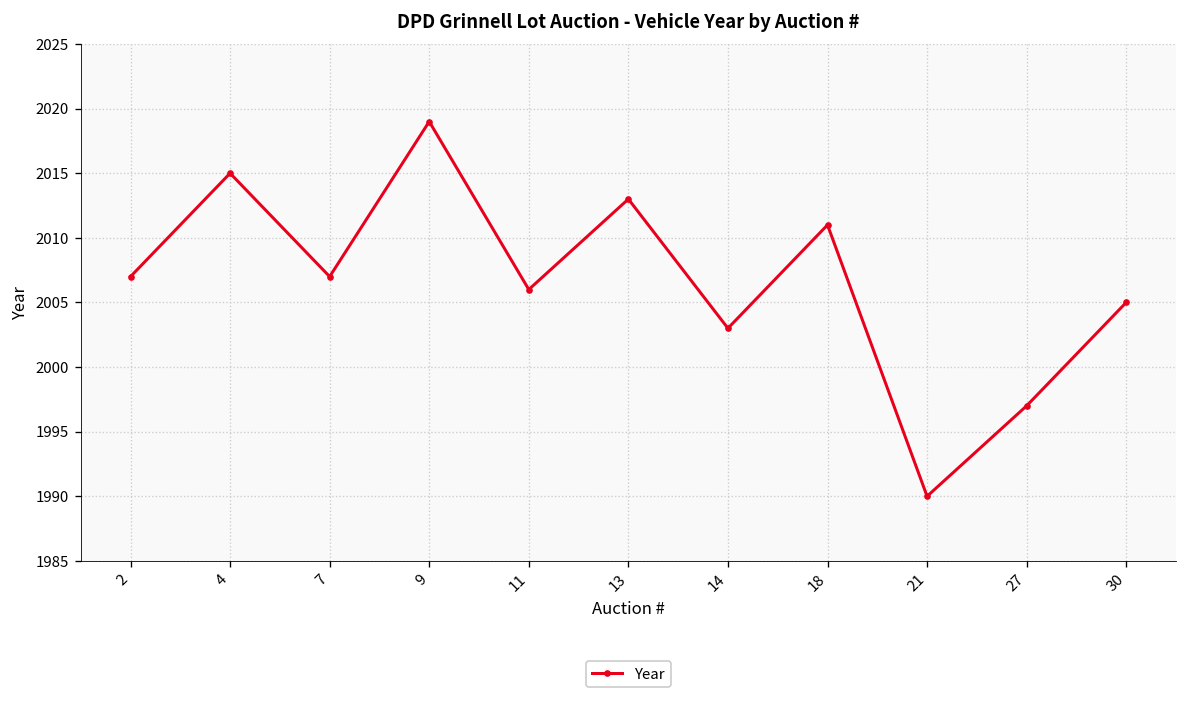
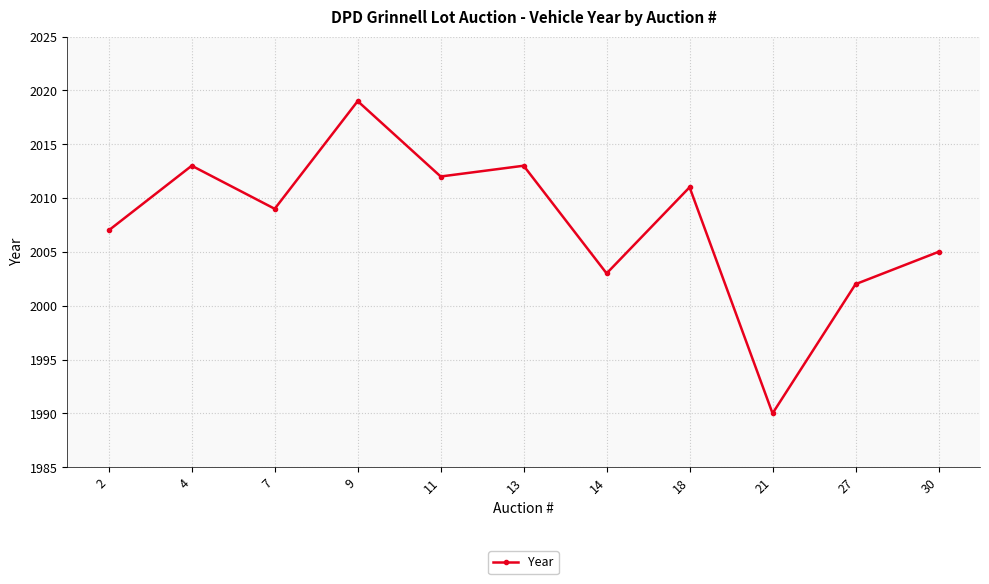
4: 2015 -> 2013
7: 2007 -> 2009
11: 2006 -> 2012
27: 1997 -> 2002
